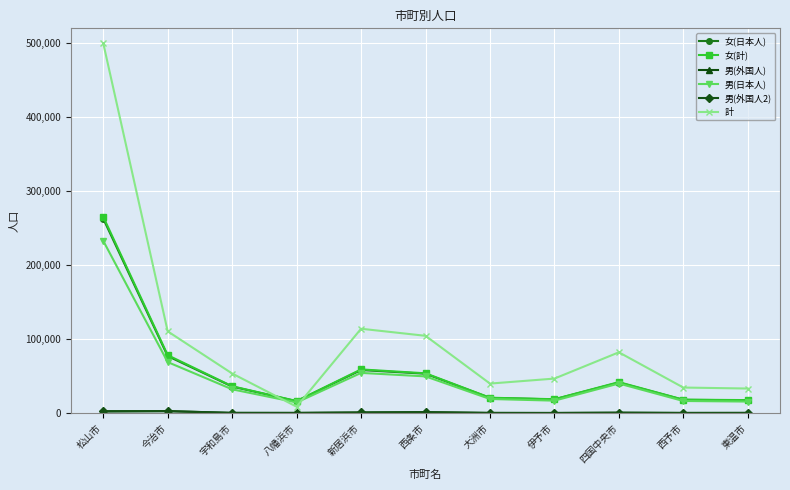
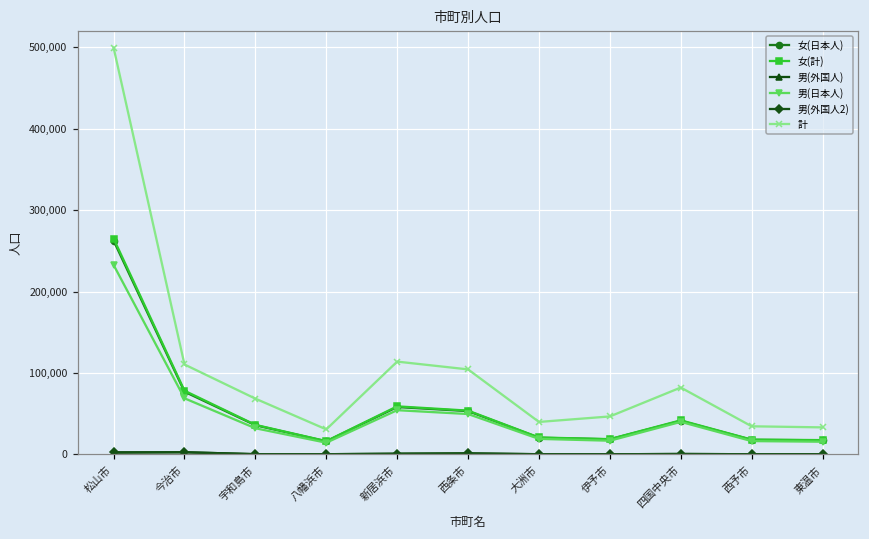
計, 宇和島市: 50,000 -> 70,000
計, 八幡浜市: 10,000 -> 30,000
